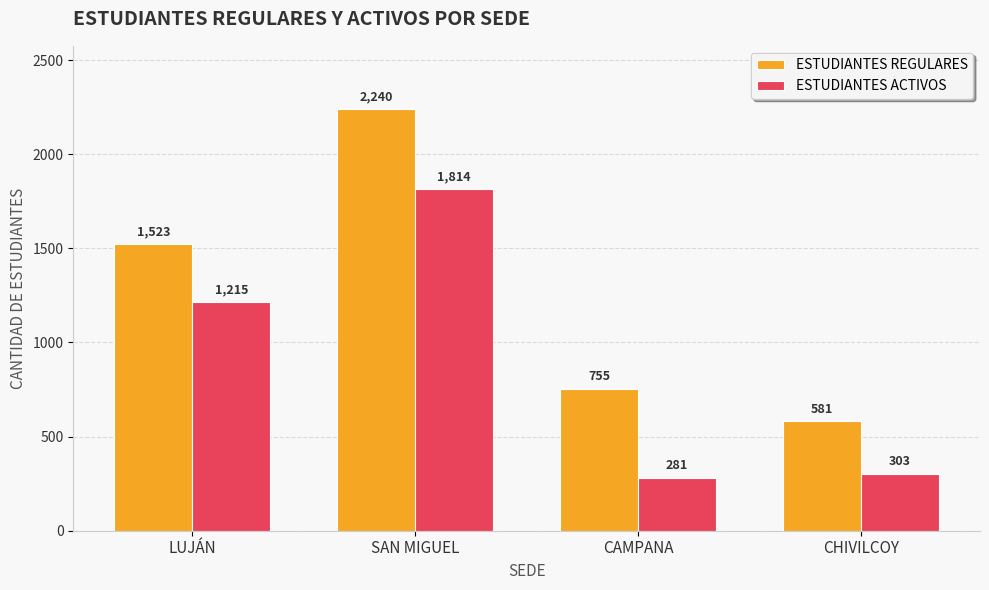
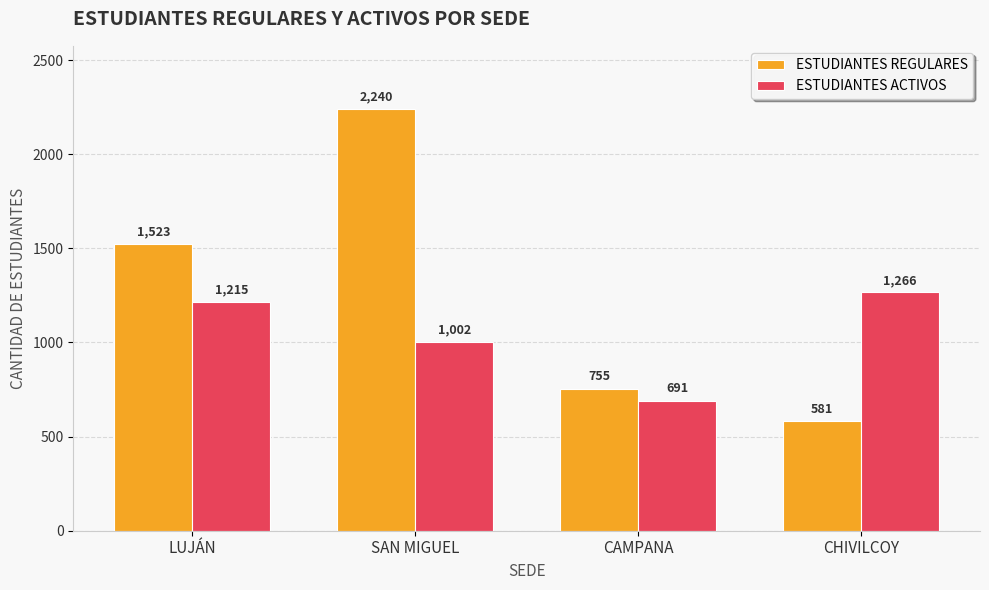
ESTUDIANTES ACTIVOS, SAN MIGUEL: 1,814 -> 1,002
ESTUDIANTES ACTIVOS, CAMPANA: 281 -> 691
ESTUDIANTES ACTIVOS, CHIVILCOY: 303 -> 1,266
